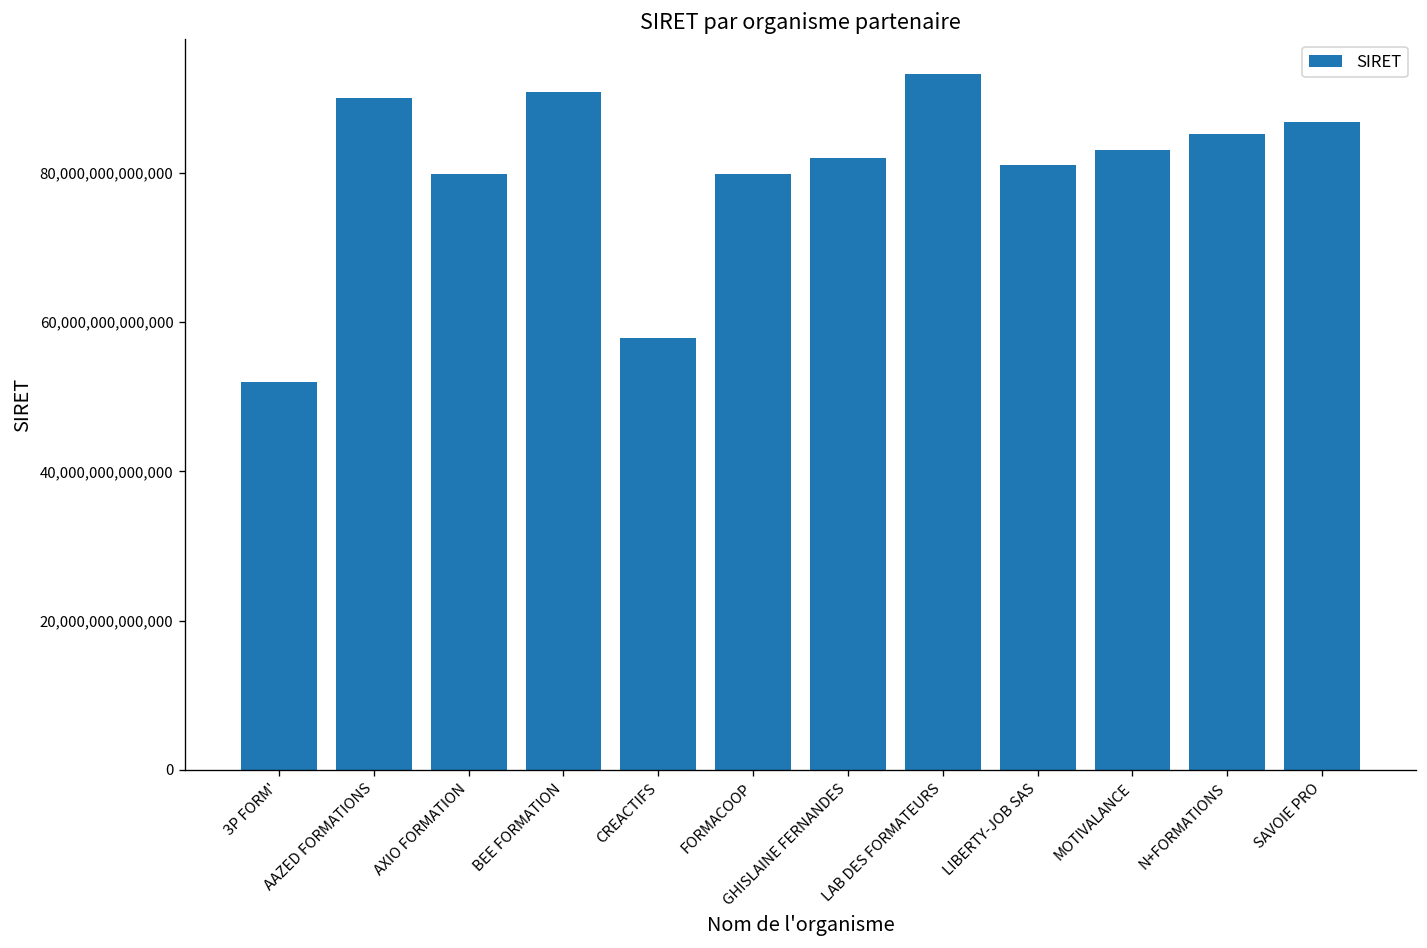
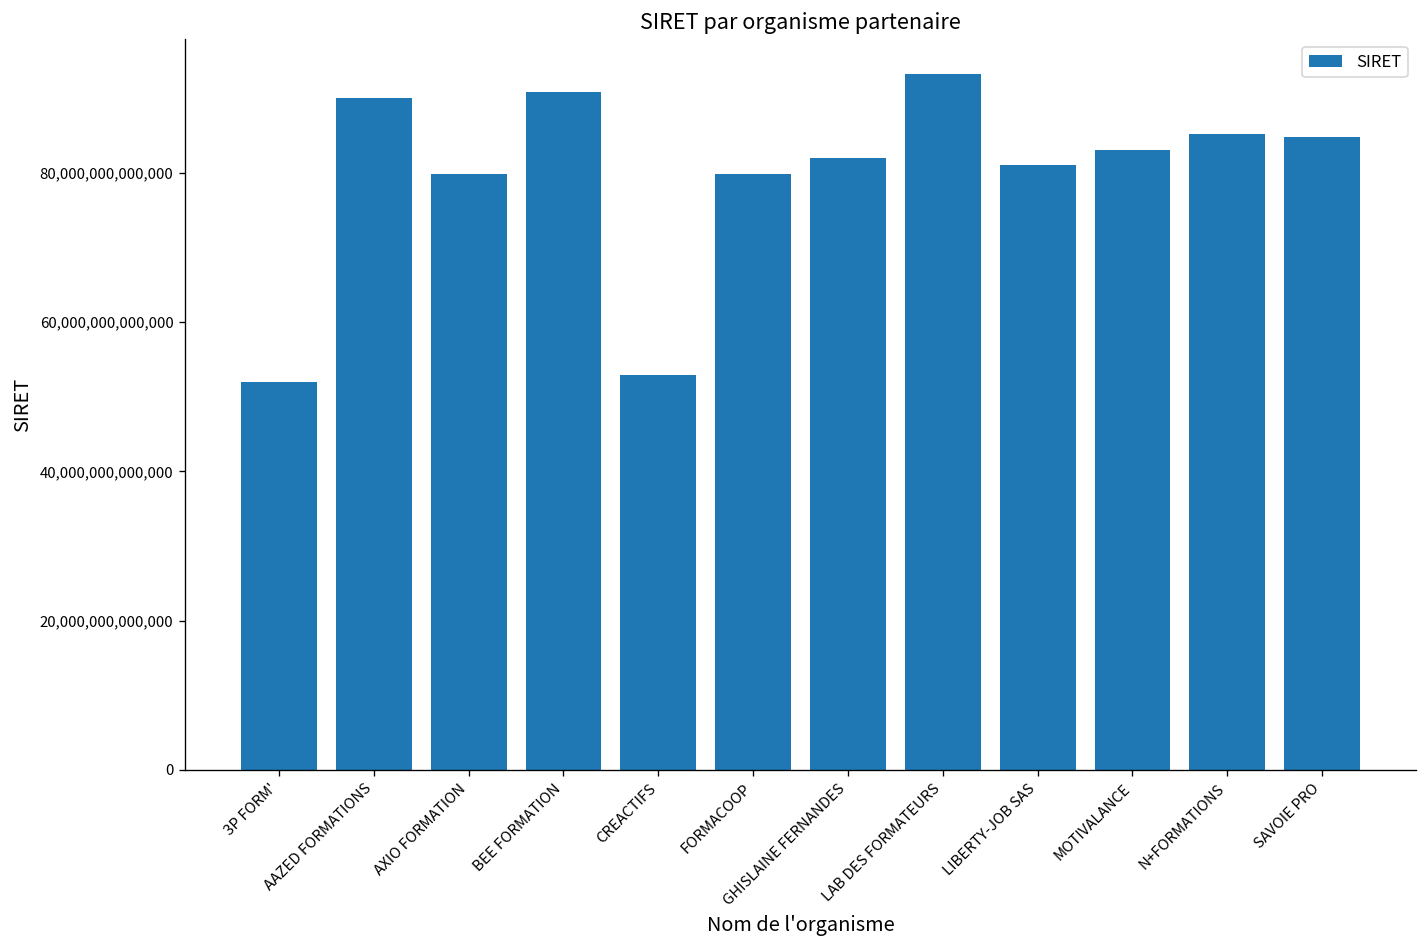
CREACTIFS: 58,000,000,000,000 -> 53,000,000,000,000
SAVOIE PRO: 87,000,000,000,000 -> 85,000,000,000,000
